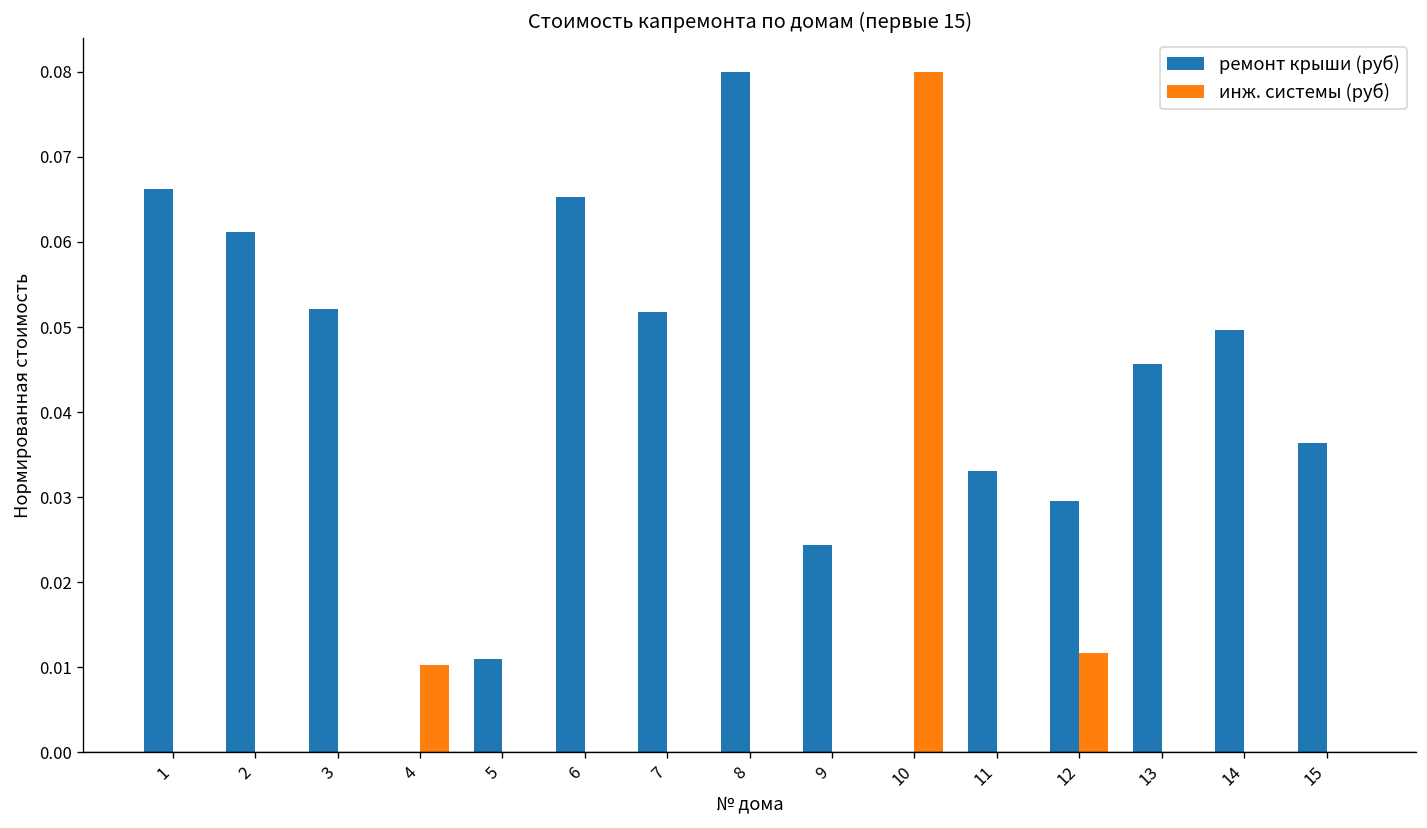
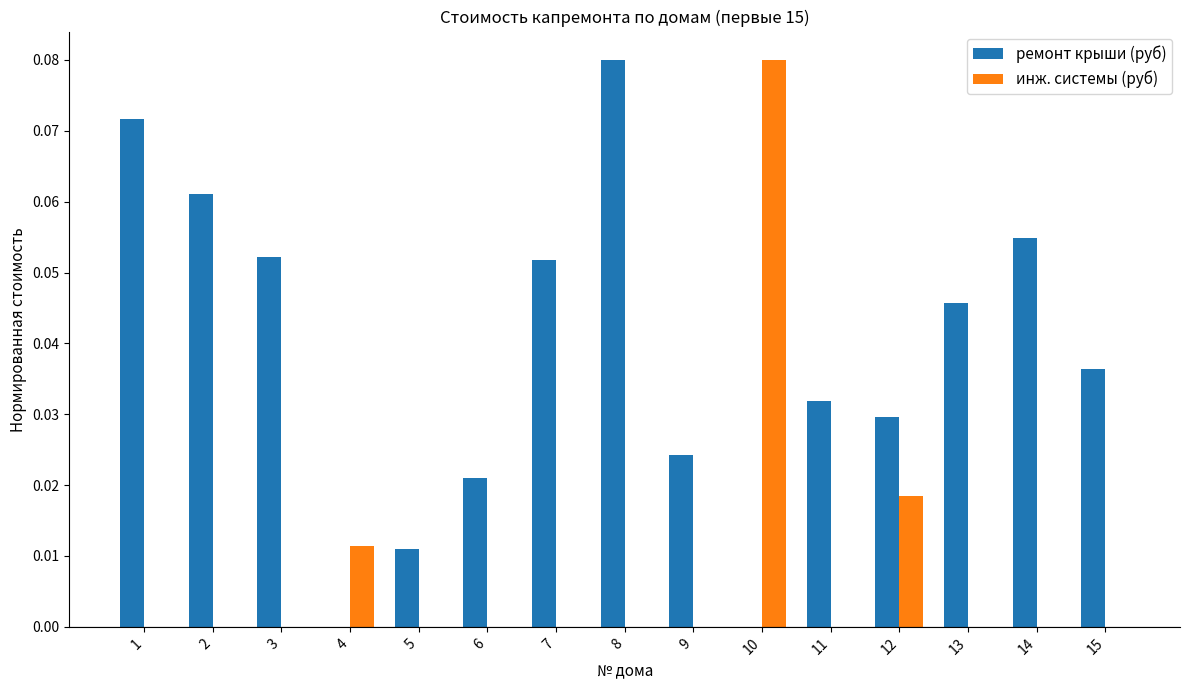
ремонт крыши (руб), 1: 0.066 -> 0.072
инж. системы (руб), 4: 0.010 -> 0.011
ремонт крыши (руб), 6: 0.065 -> 0.021
ремонт крыши (руб), 11: 0.033 -> 0.032
инж. системы (руб), 12: 0.012 -> 0.019
ремонт крыши (руб), 14: 0.050 -> 0.055
